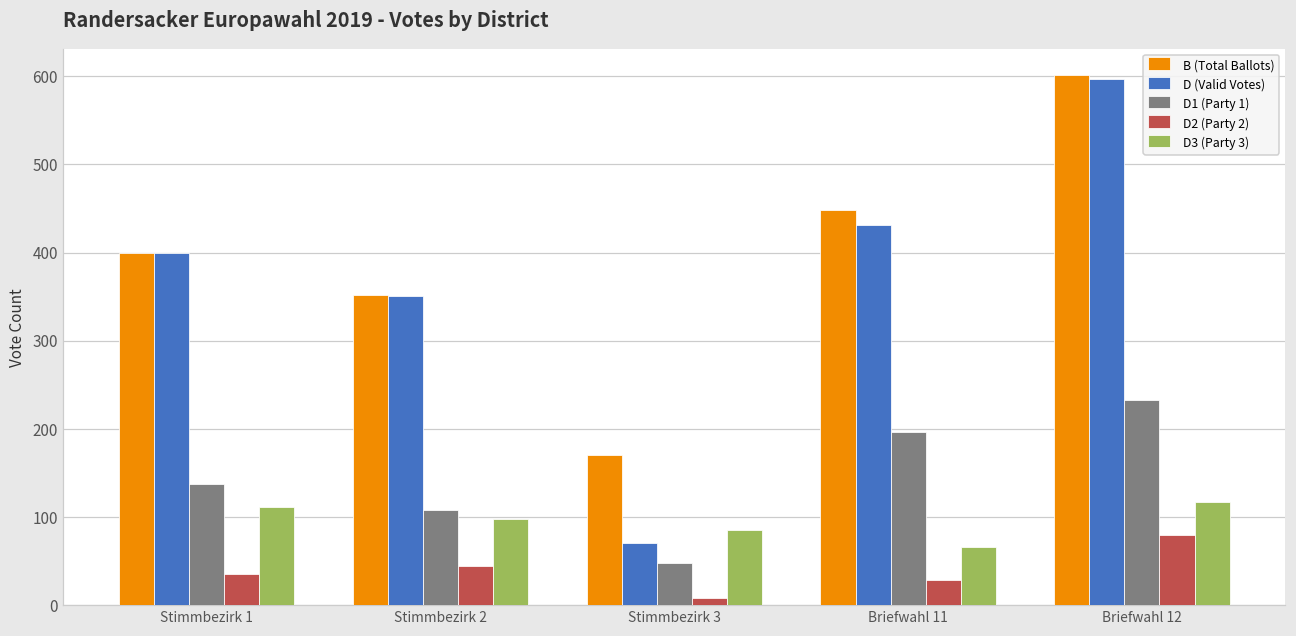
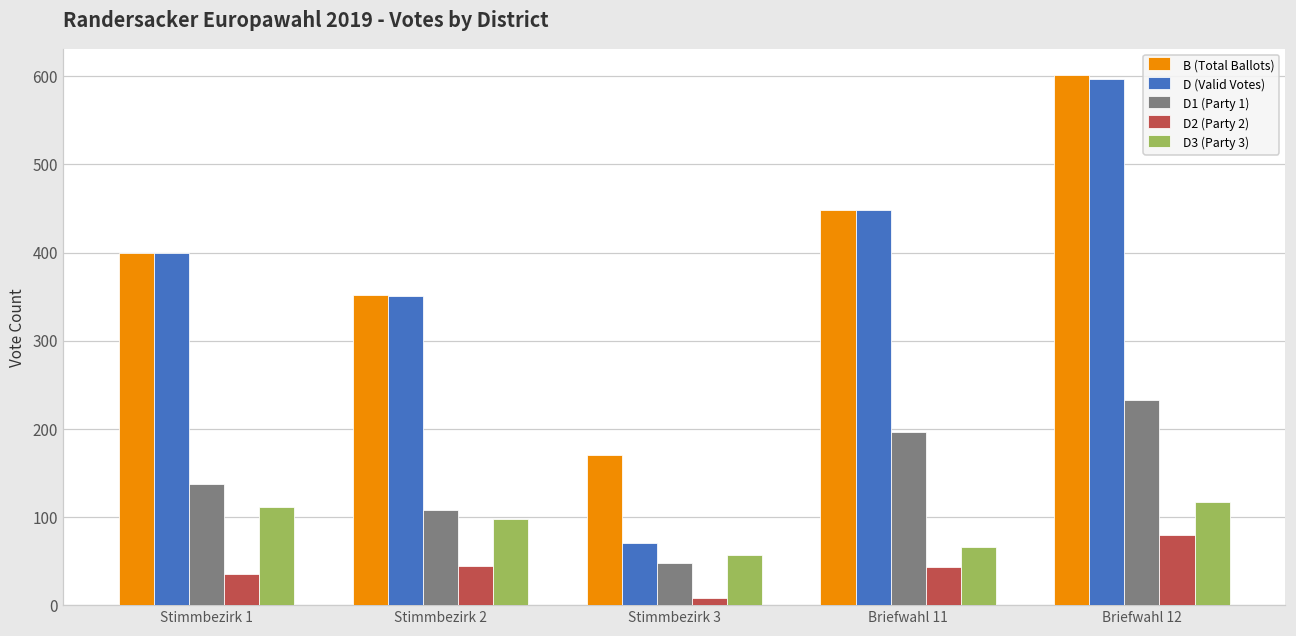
D3 (Party 3), Stimmbezirk 3: 90 -> 60
D (Valid Votes), Briefwahl 11: 430 -> 450
D2 (Party 2), Briefwahl 11: 30 -> 40
